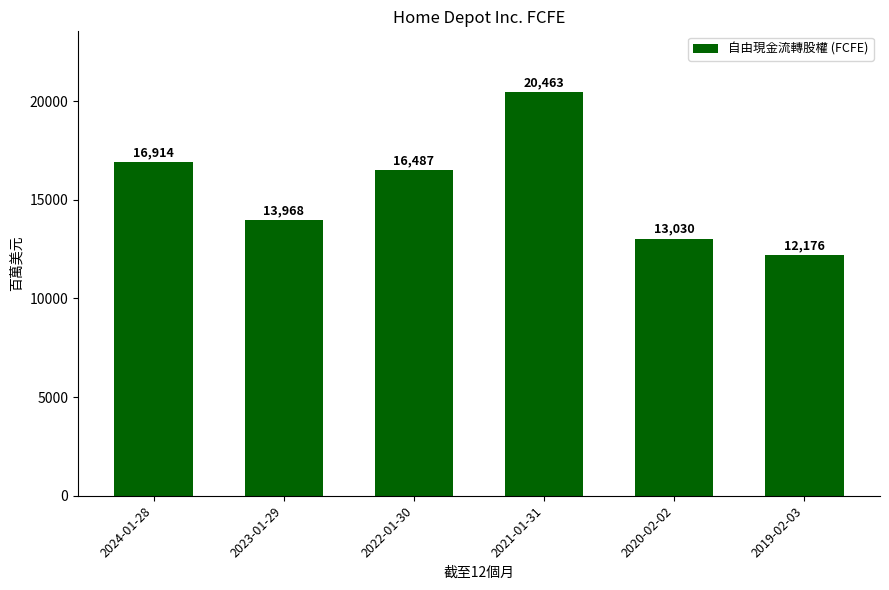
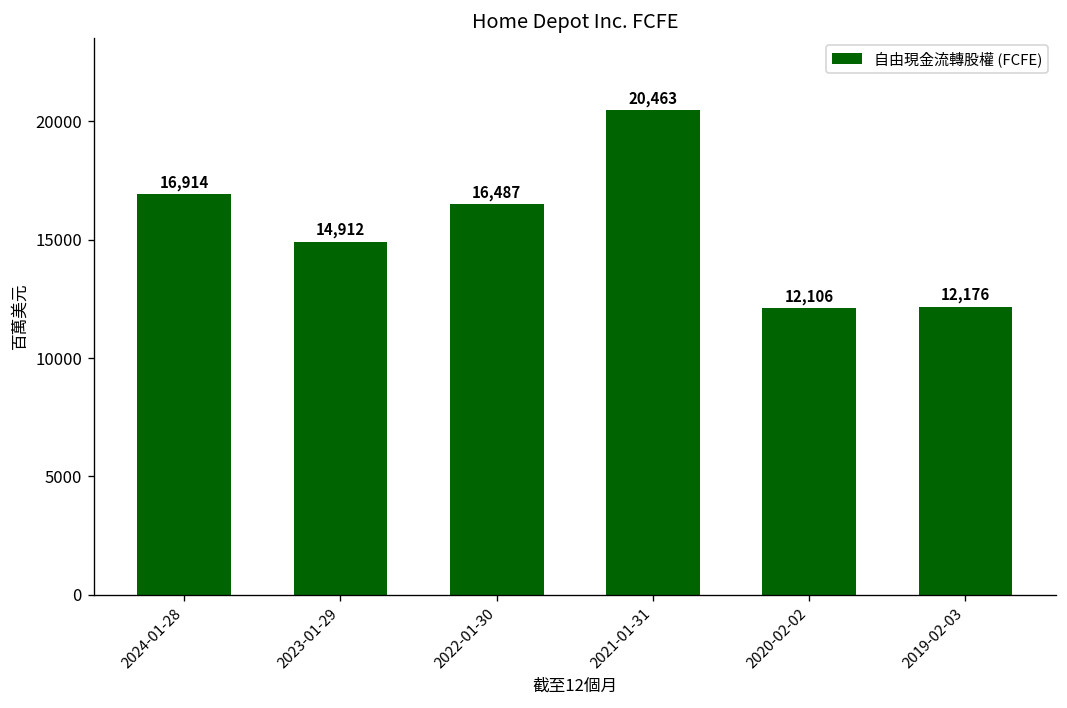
2023-01-29: 13,968 -> 14,912
2020-02-02: 13,030 -> 12,106
